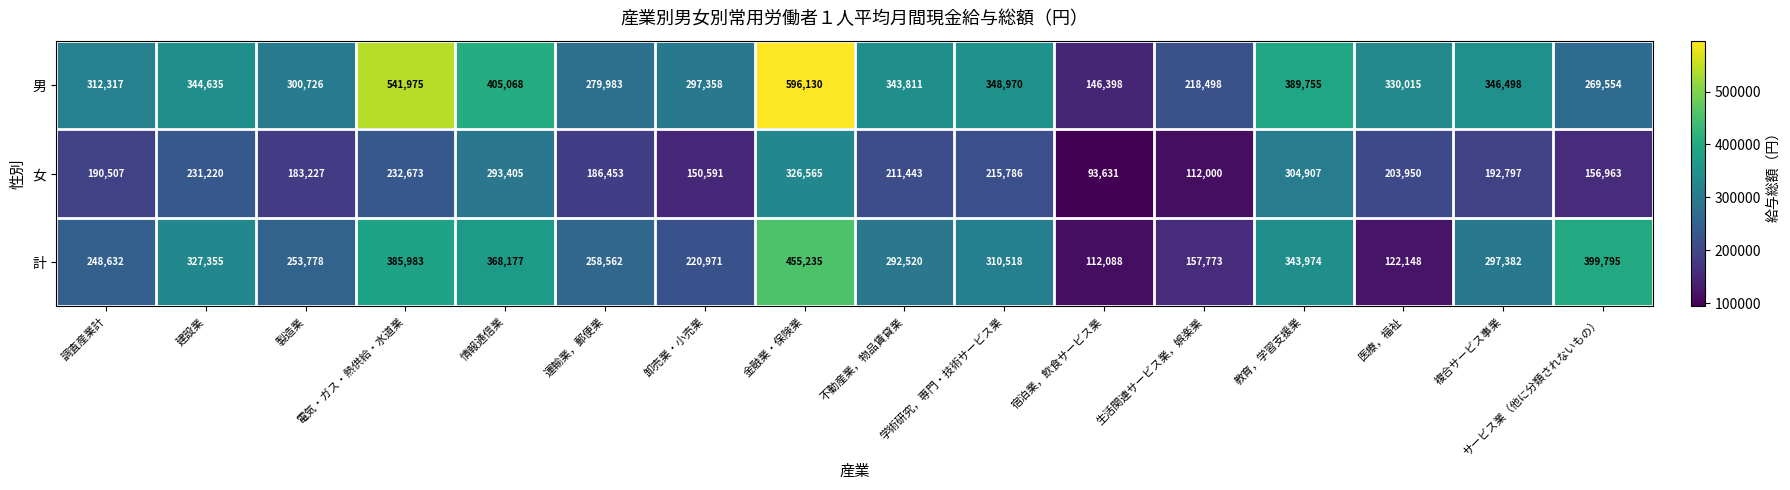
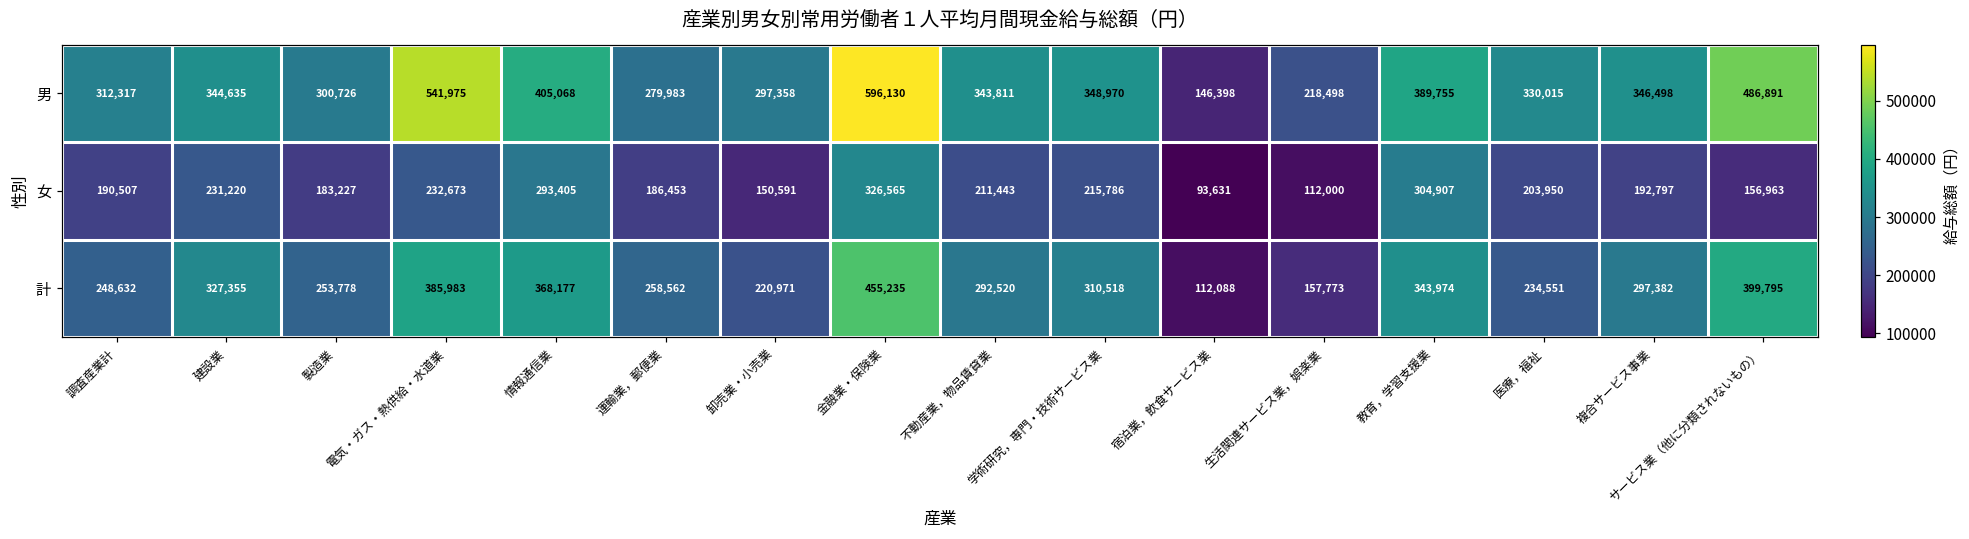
男, サービス業（他に分類されないもの）: 269,554 -> 486,891
計, 医療，福祉: 122,148 -> 234,551
